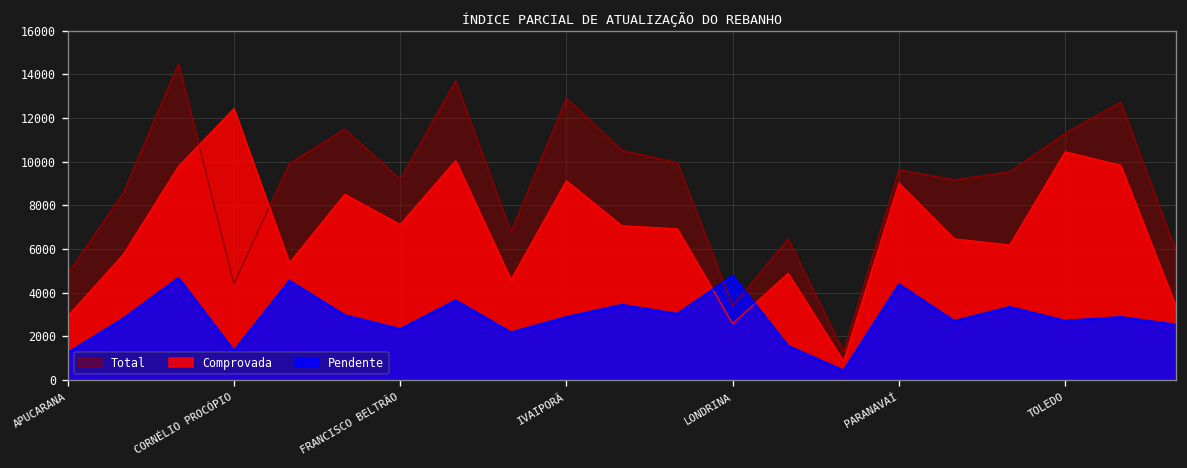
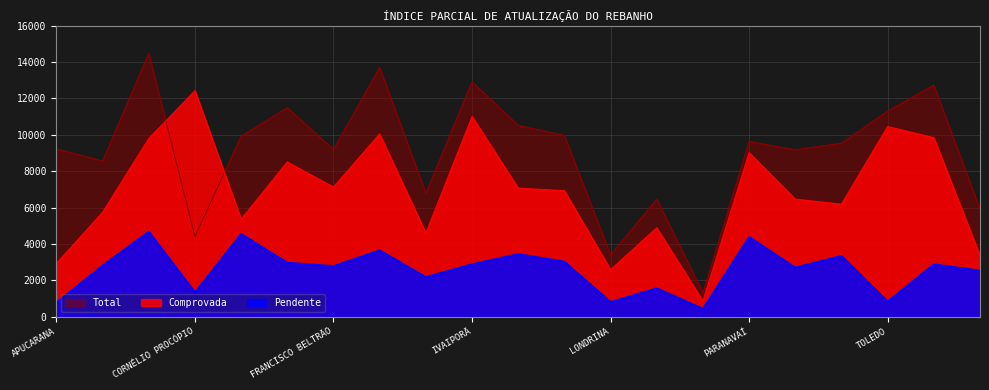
Total, APUCARANA: 4900 -> 9200
Pendente, APUCARANA: 1300 -> 800
Pendente, FRANCISCO BELTRÃO: 2300 -> 2800
Comprovada, IVAIPORÃ: 9100 -> 11000
Pendente, LONDRINA: 4800 -> 800
Pendente, TOLEDO: 2700 -> 800
